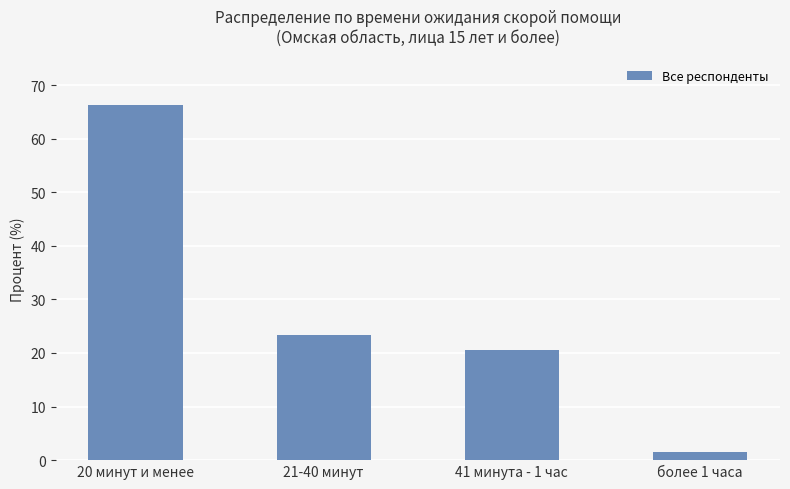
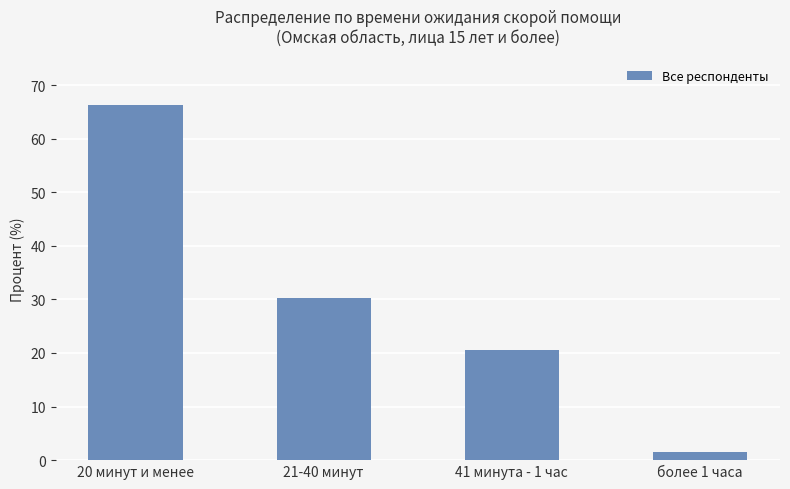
21-40 минут: 23 -> 30
